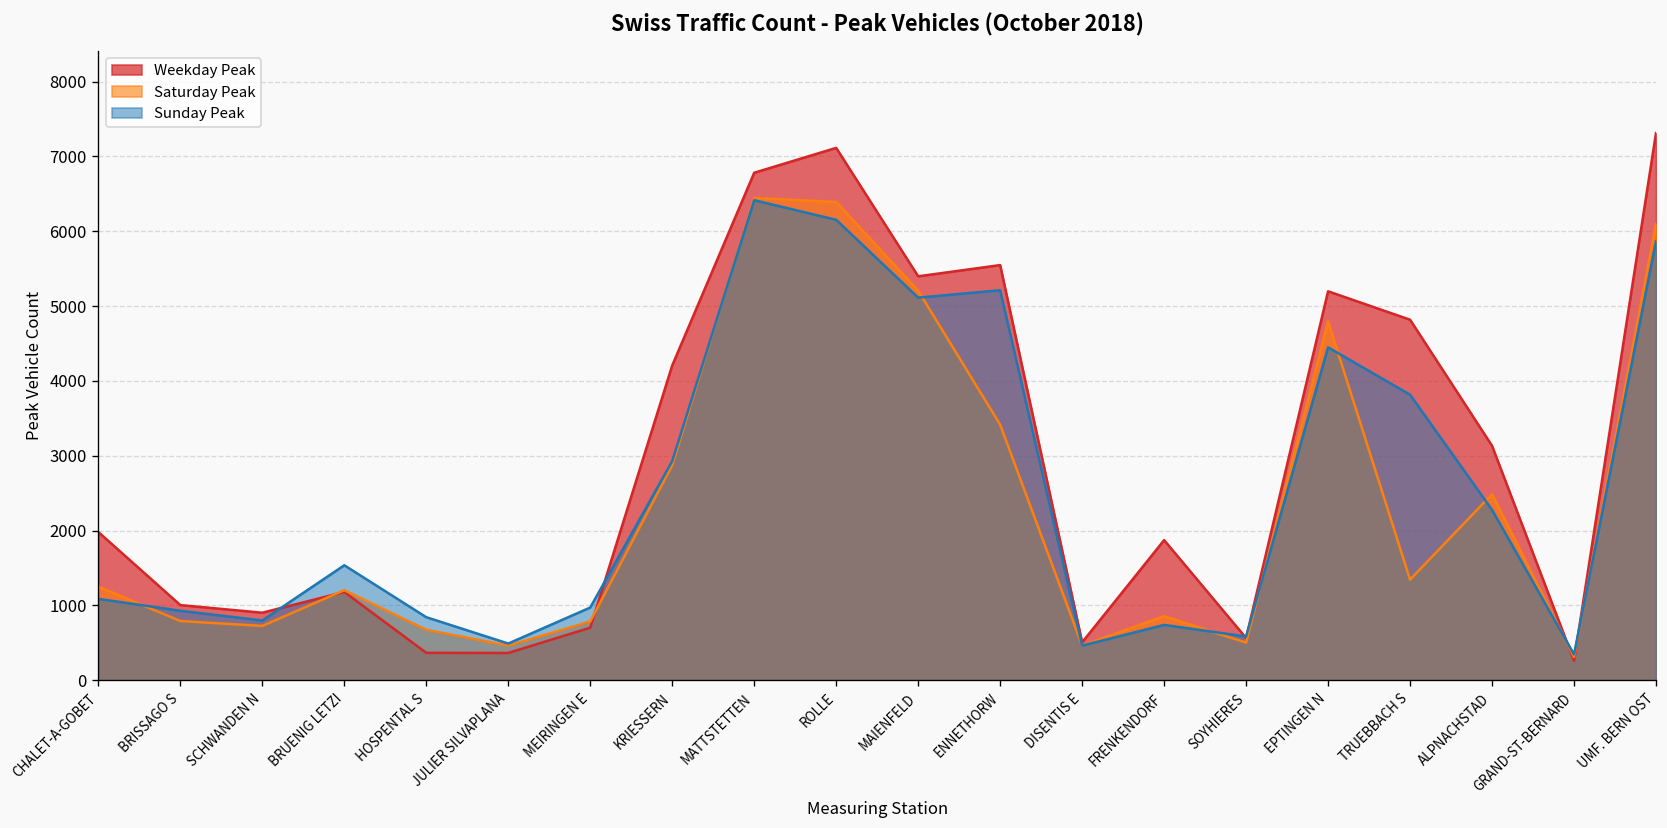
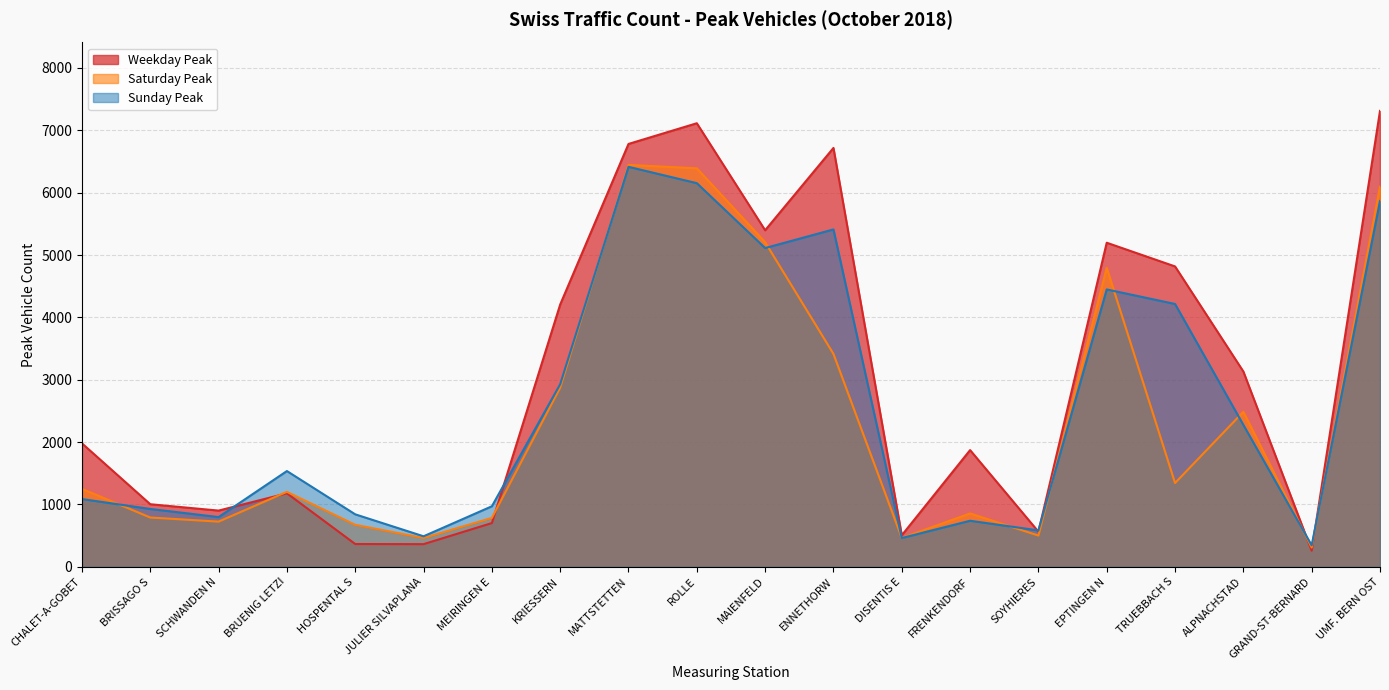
Weekday Peak, ENNETHORW: 5500 -> 6700
Sunday Peak, ENNETHORW: 5200 -> 5400
Sunday Peak, TRUEBBACH S: 3800 -> 4200
